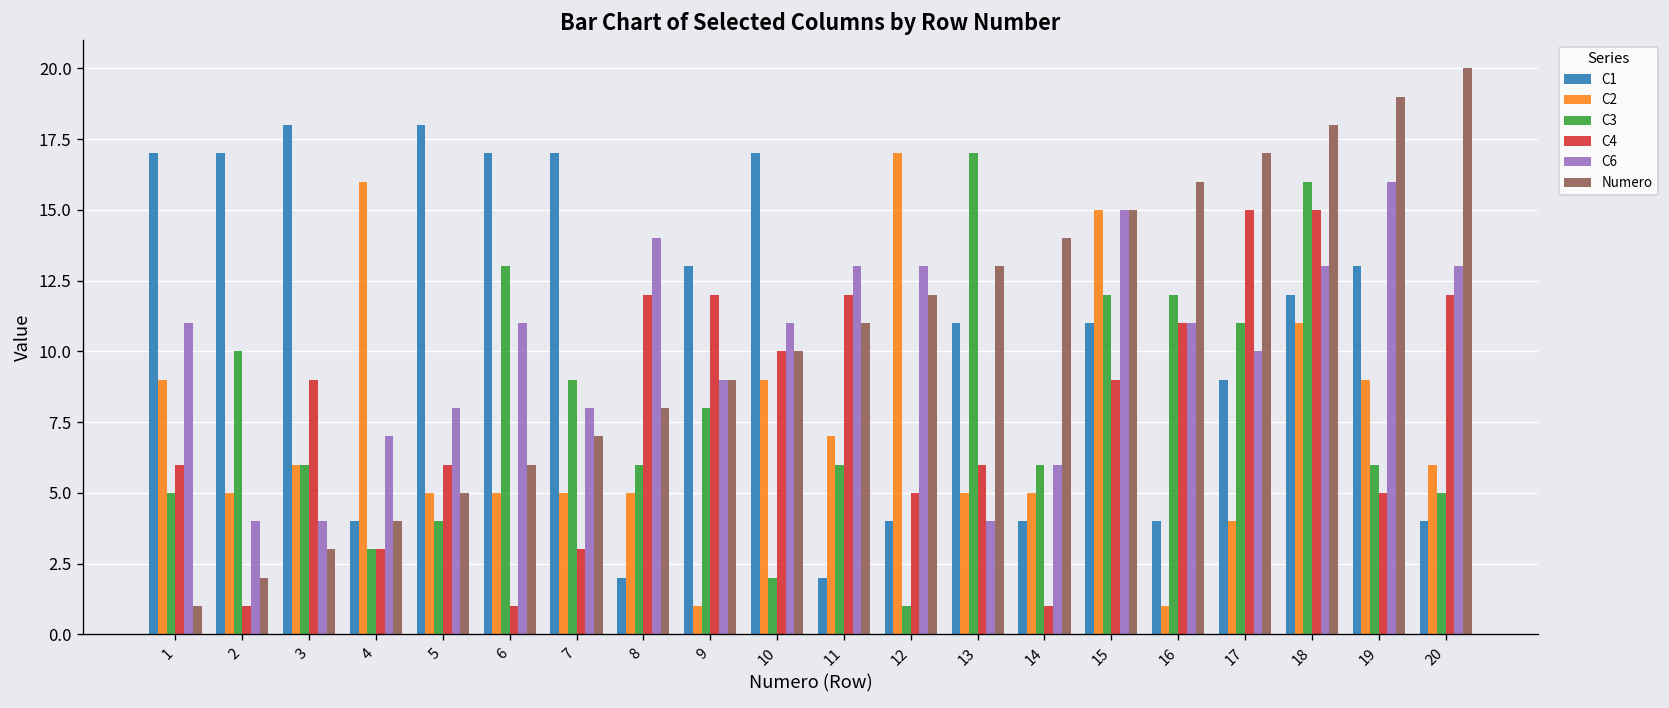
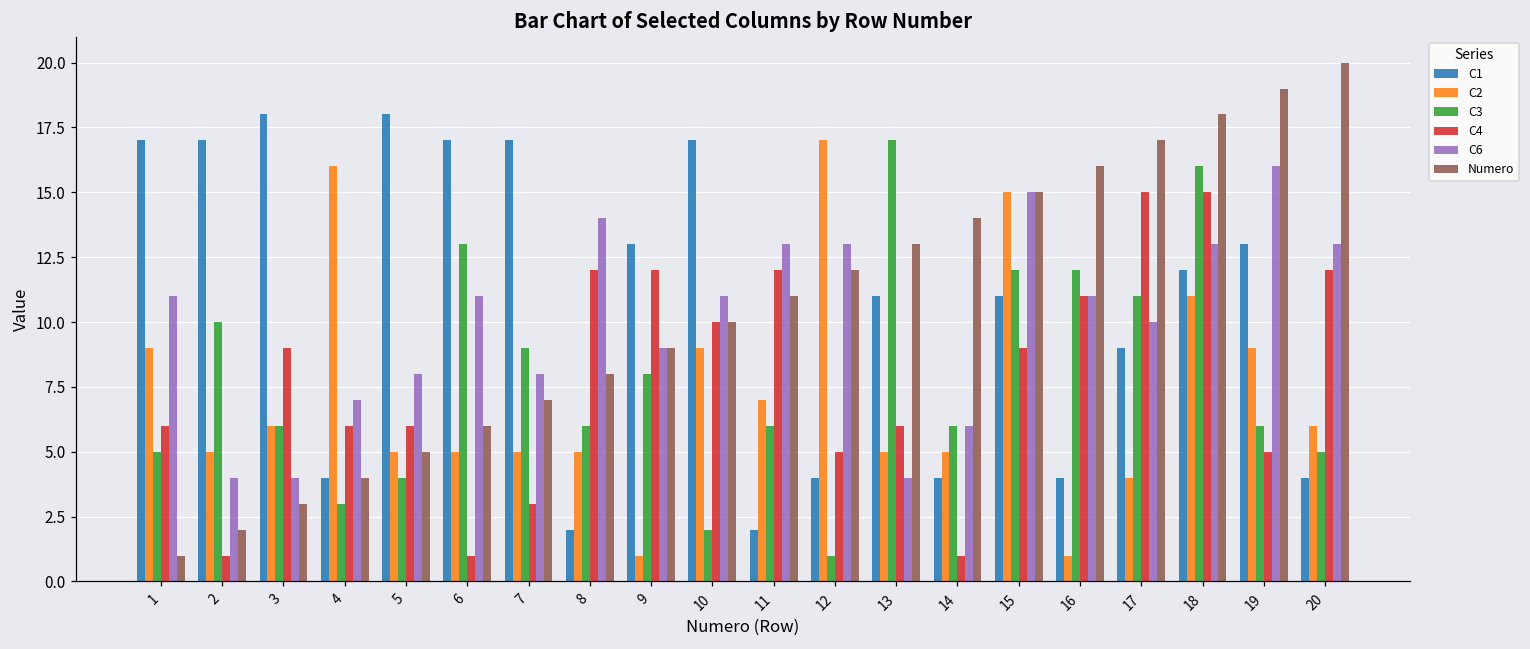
C4, 4: 3 -> 6
